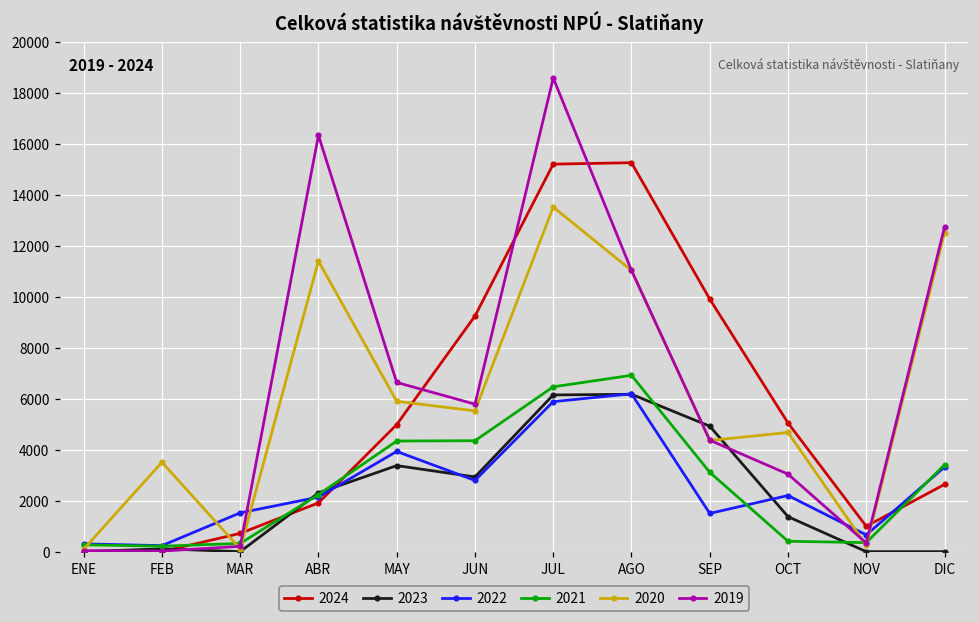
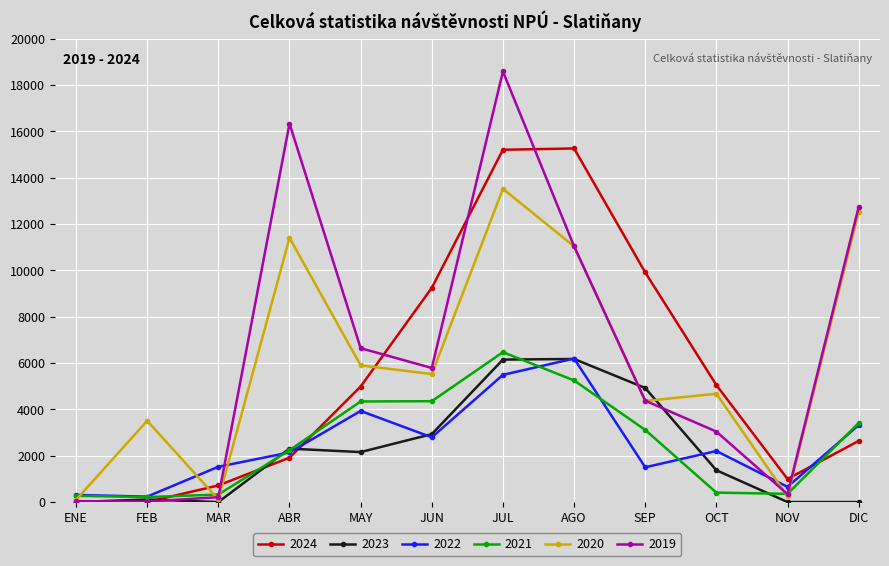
2023, MAY: 3400 -> 2200
2022, JUL: 5900 -> 5500
2021, AGO: 6900 -> 5300
